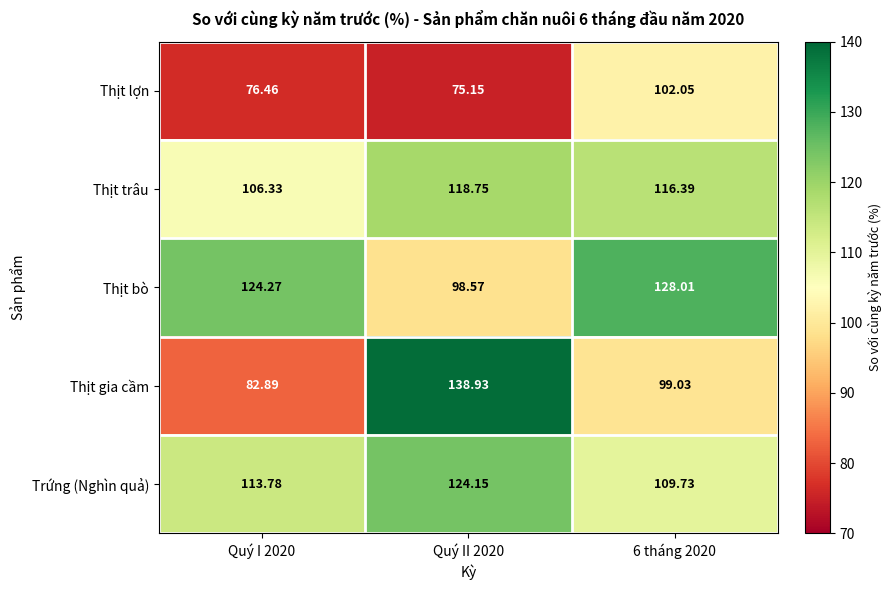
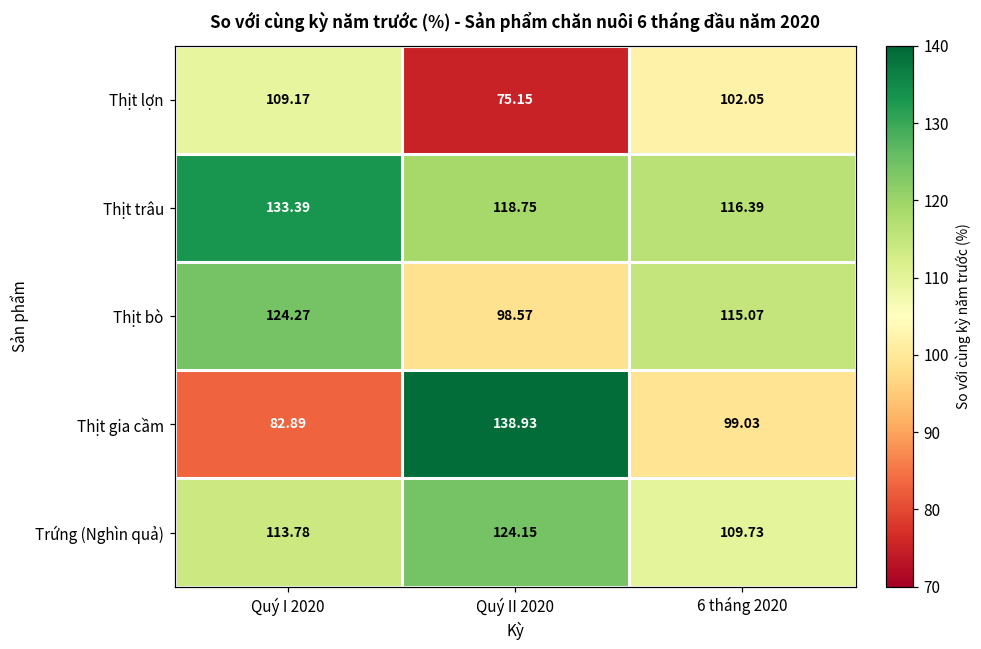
Thịt lợn, Quý I 2020: 76.46 -> 109.17
Thịt trâu, Quý I 2020: 106.33 -> 133.39
Thịt bò, 6 tháng 2020: 128.01 -> 115.07
